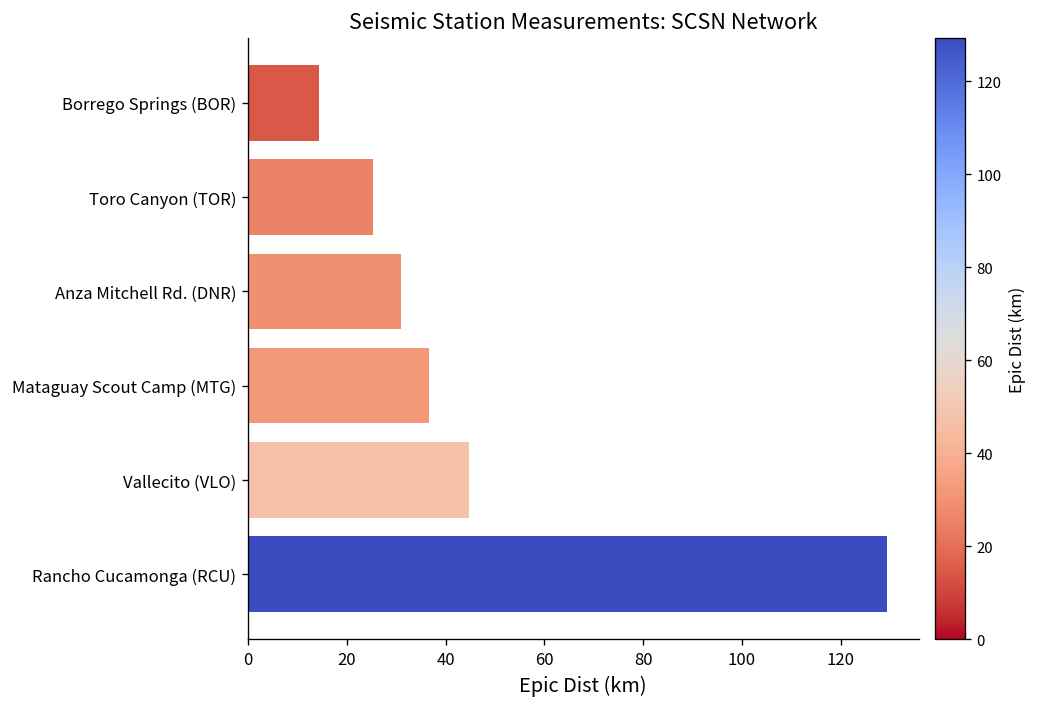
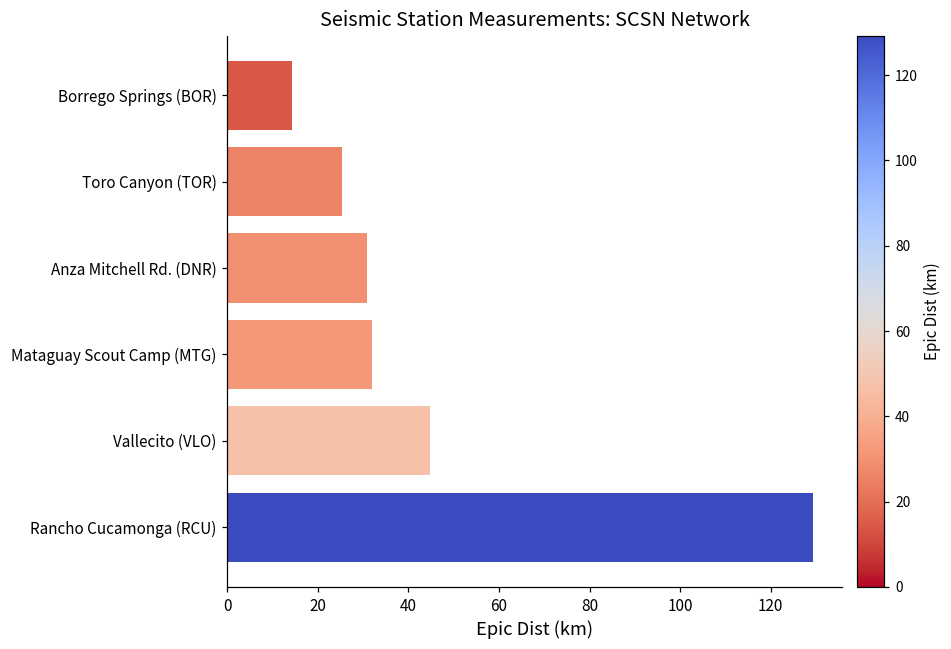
Mataguay Scout Camp (MTG): 37 -> 32
